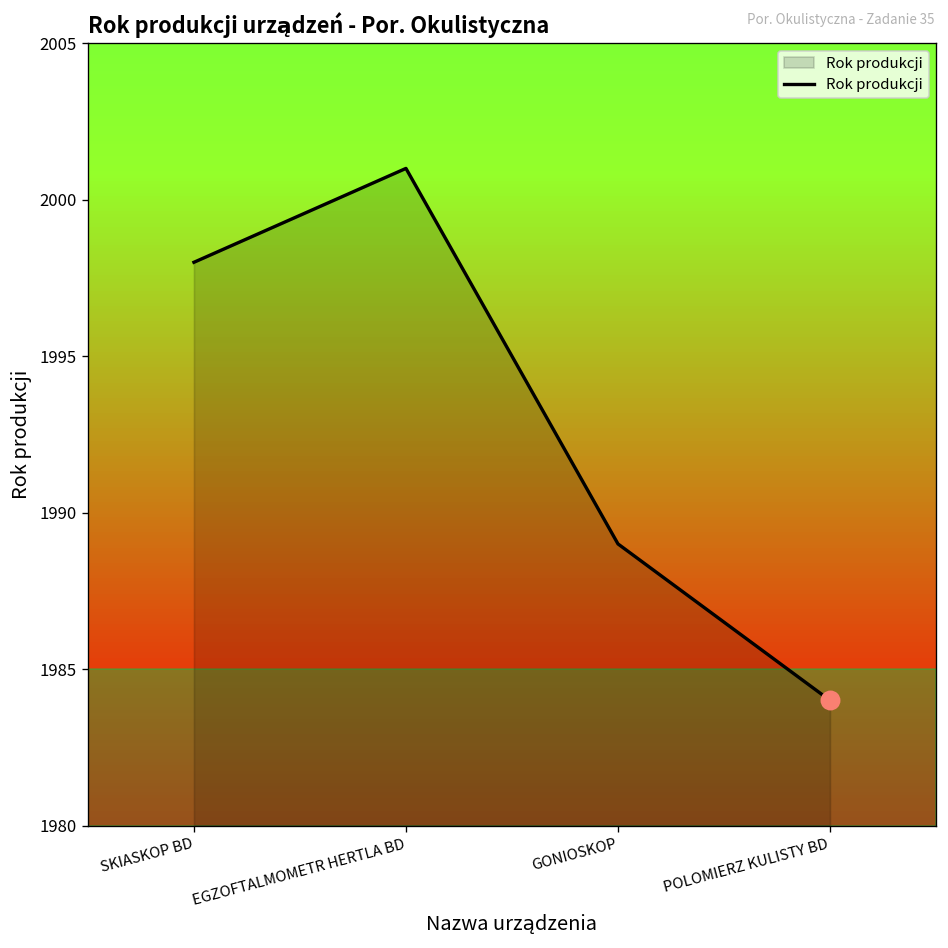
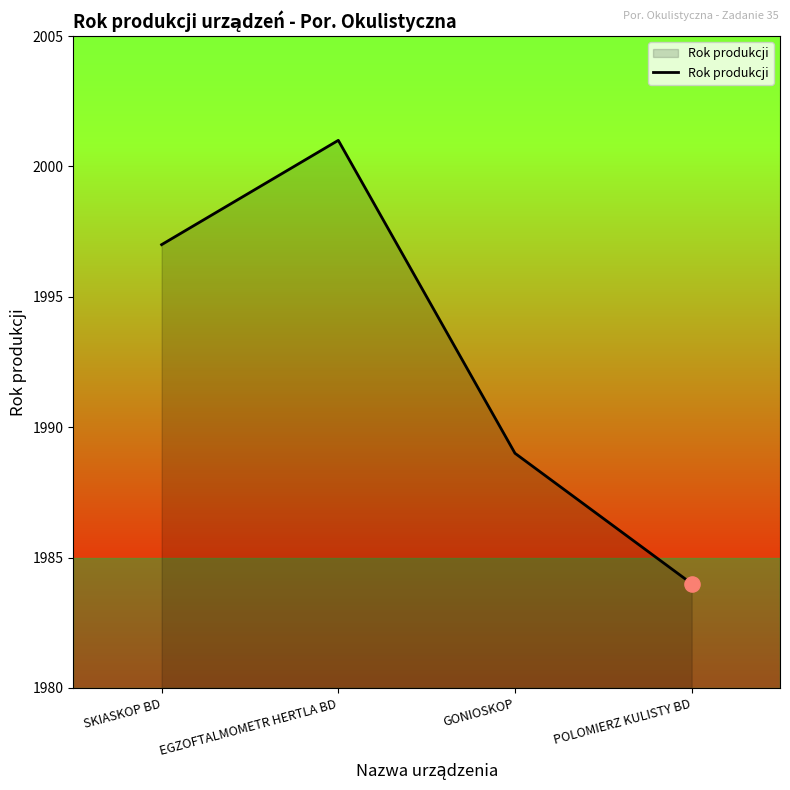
Rok produkcji, SKIASKOP BD: 1998 -> 1997
